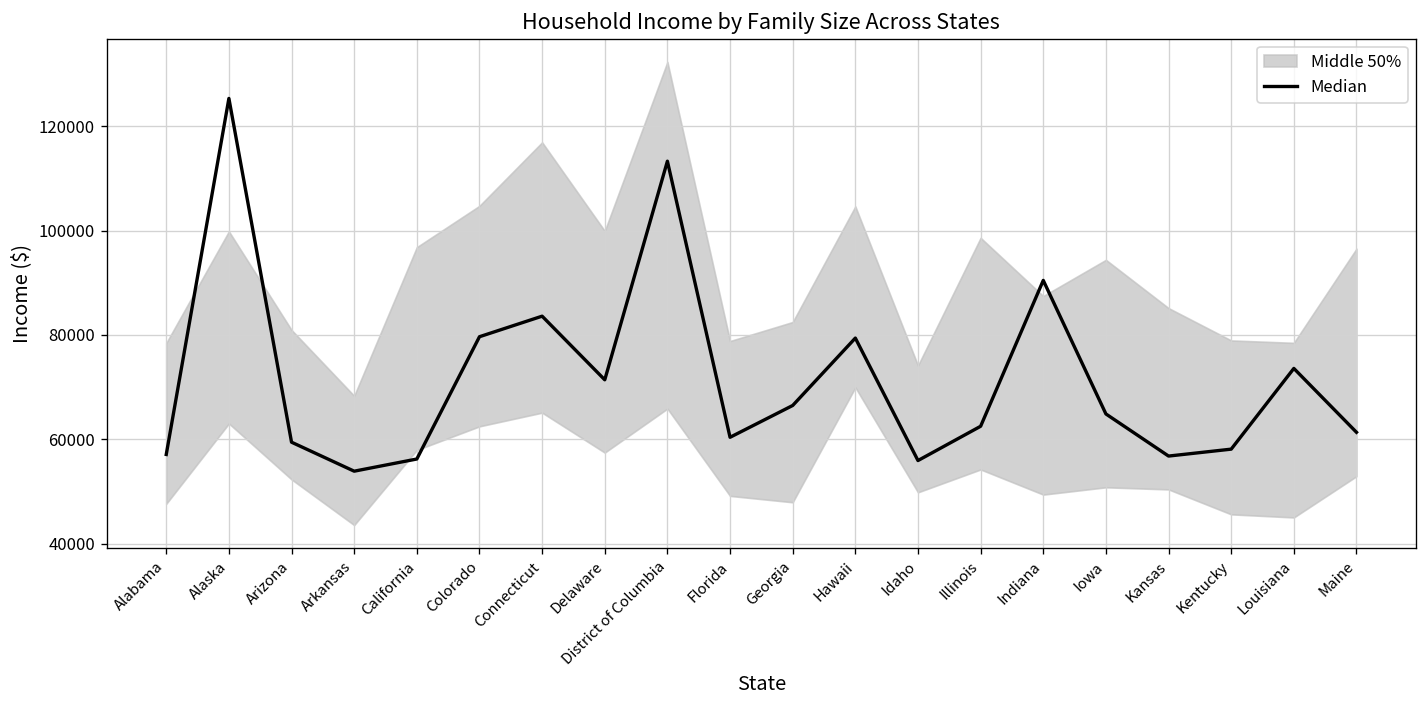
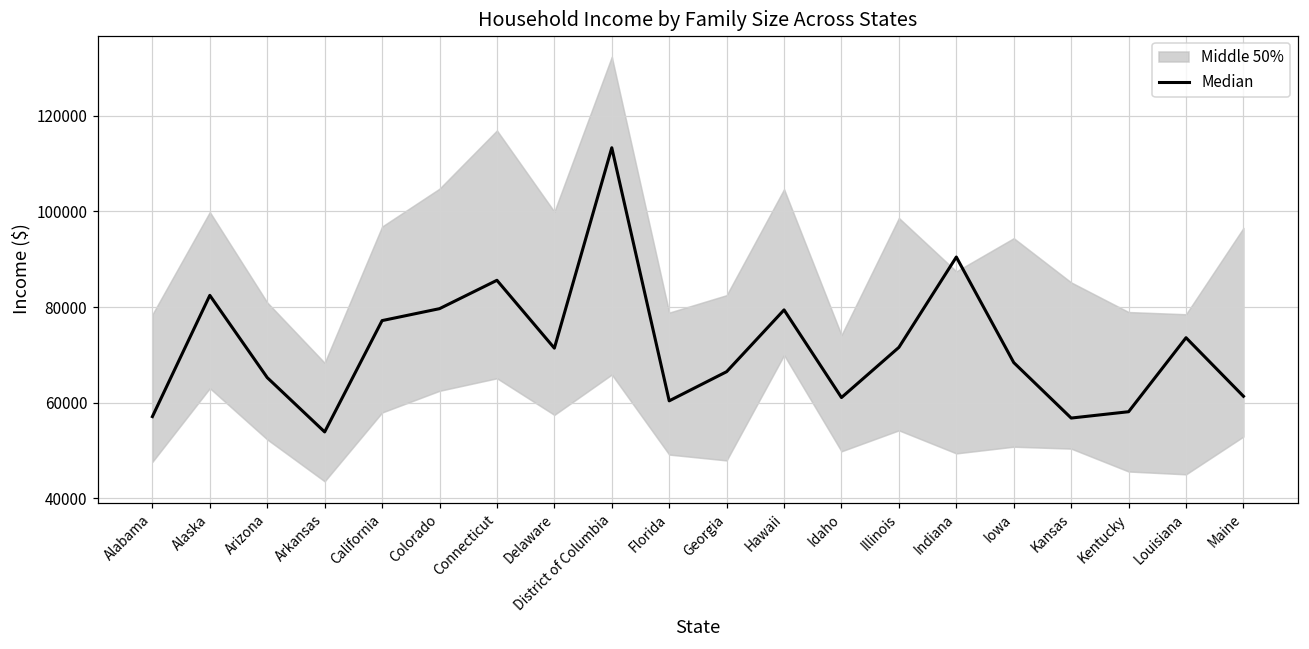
Median, Alaska: 125000 -> 82000
Median, Arizona: 59000 -> 65000
Median, California: 56000 -> 77000
Median, Connecticut: 84000 -> 86000
Median, Idaho: 56000 -> 61000
Median, Illinois: 63000 -> 72000
Median, Iowa: 65000 -> 68000
